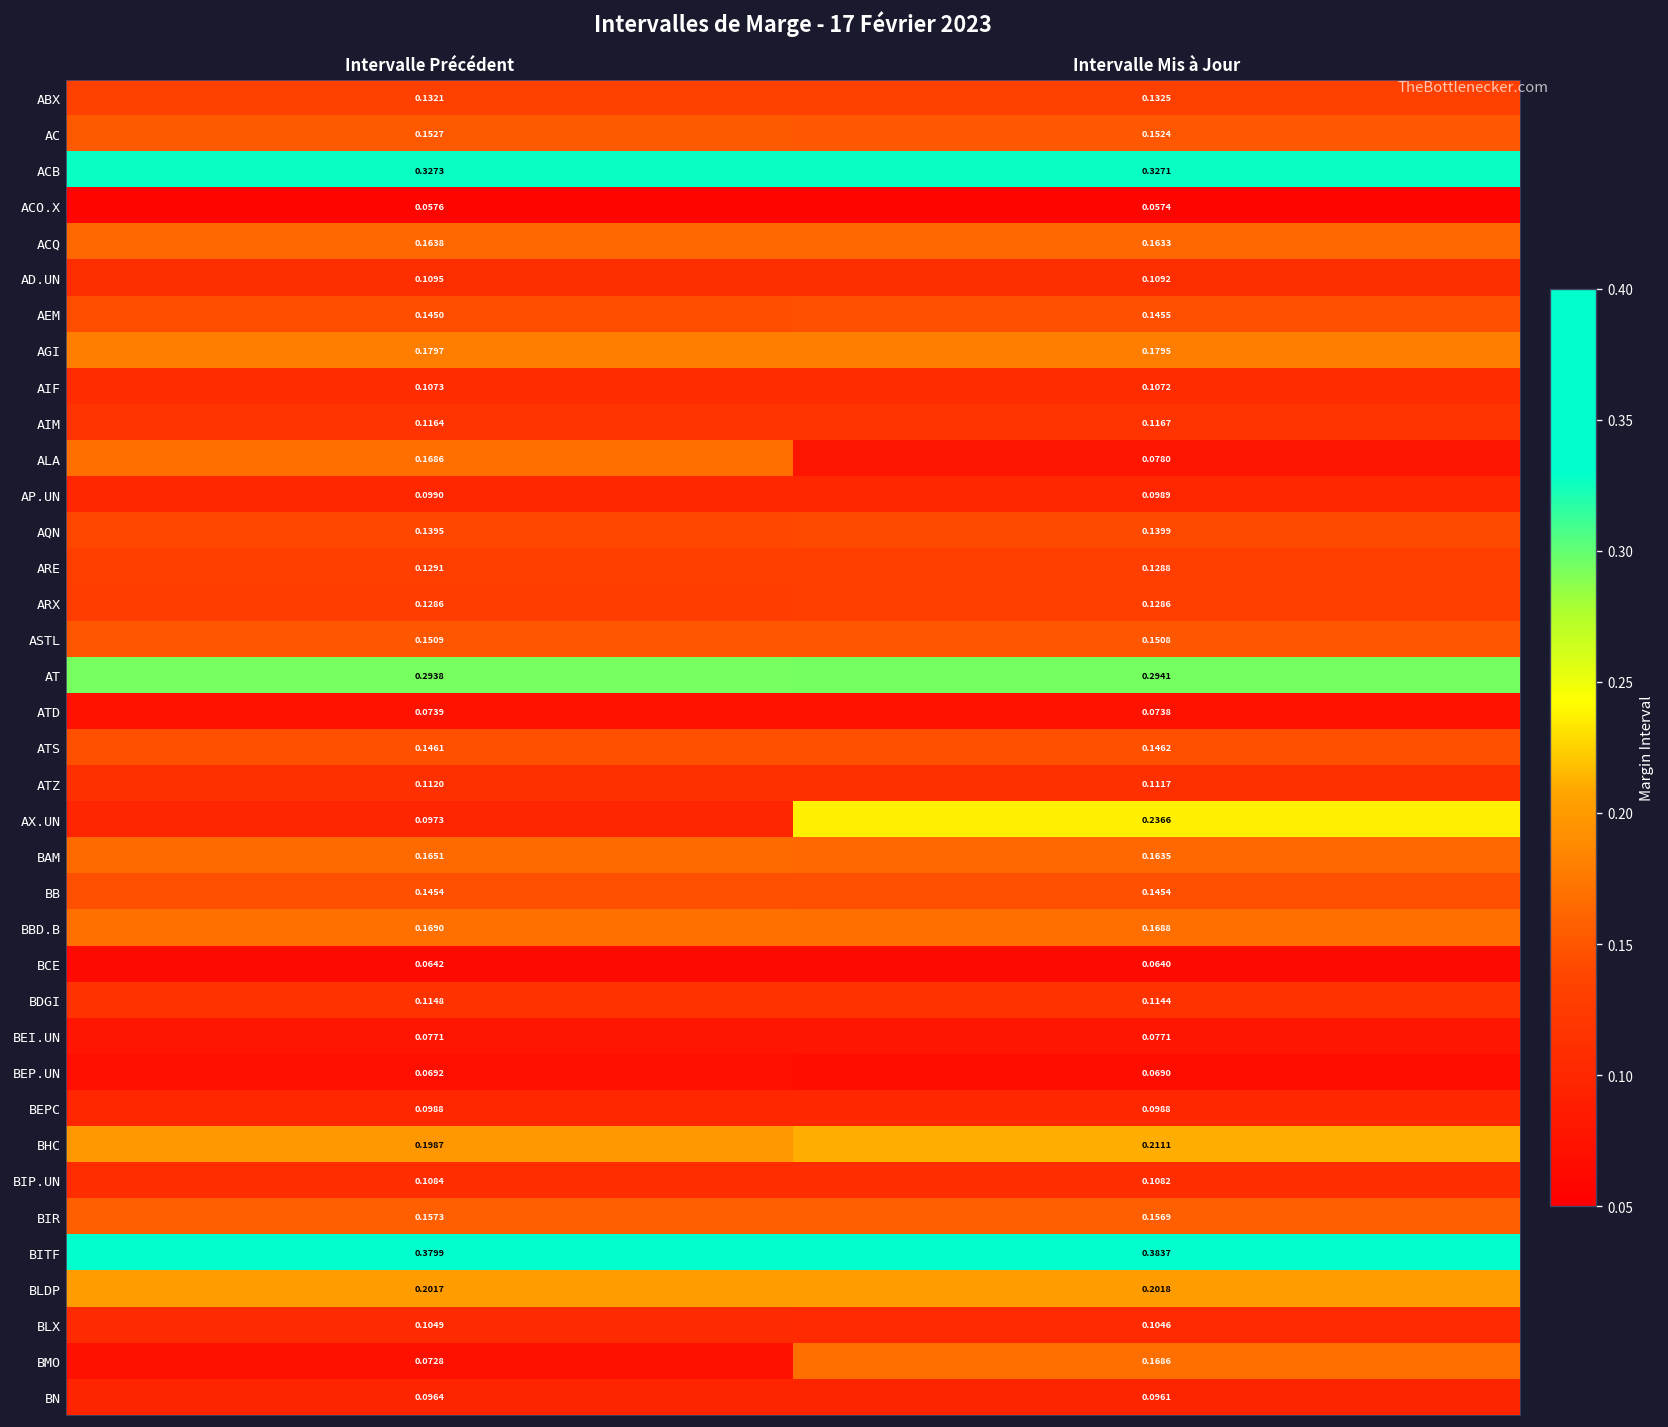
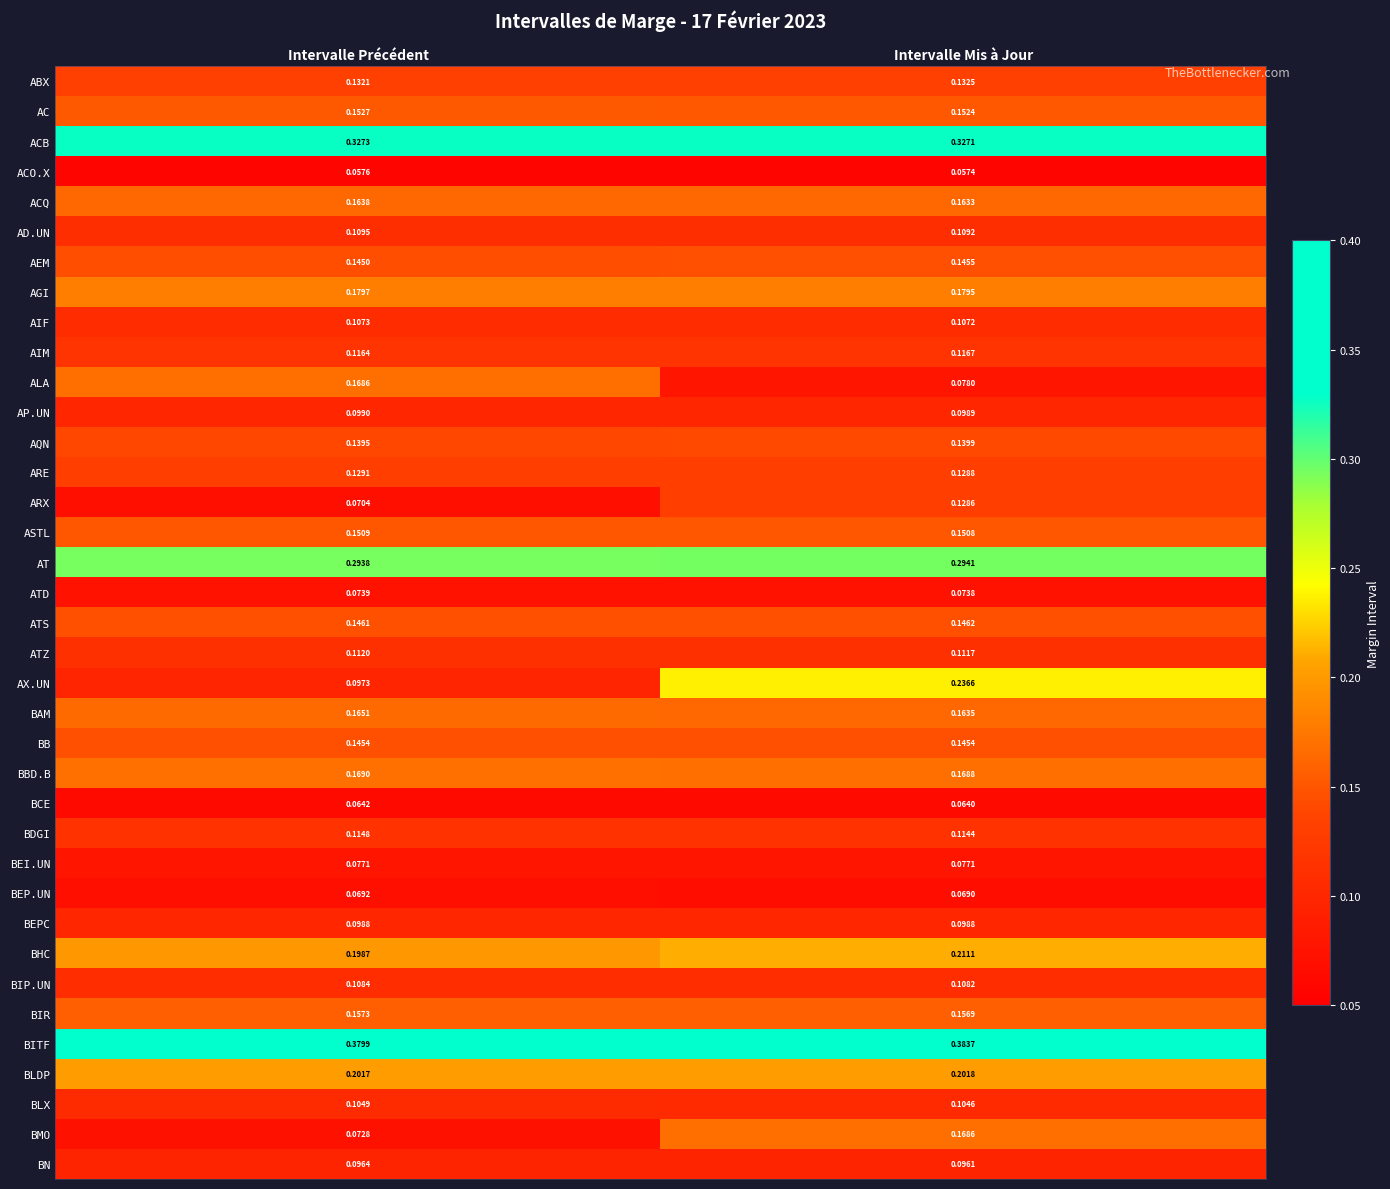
ARX, Intervalle Précédent: 0.1286 -> 0.0704
